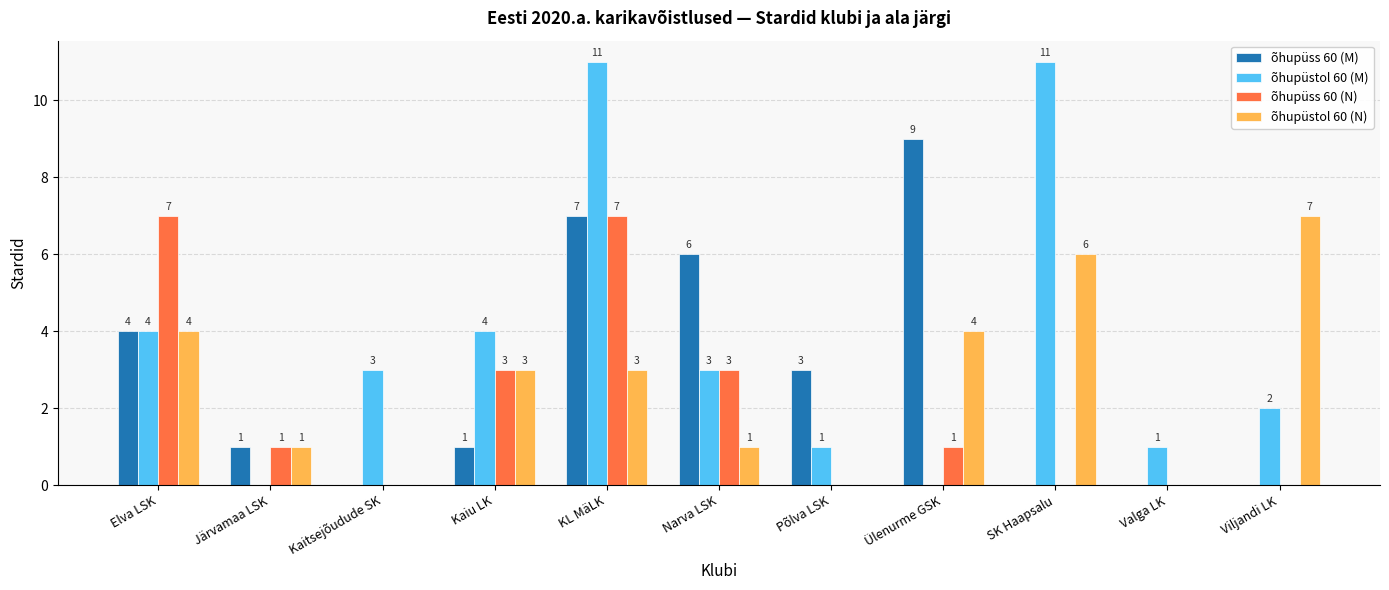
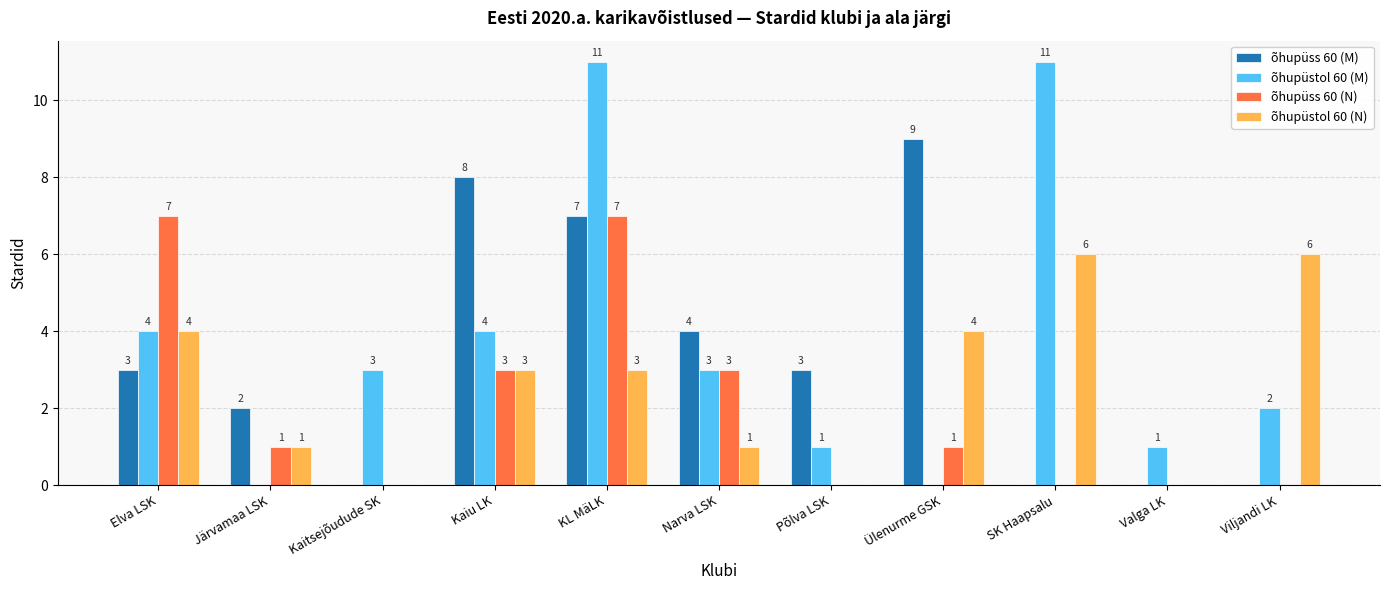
õhupüss 60 (M), Elva LSK: 4 -> 3
õhupüss 60 (M), Järvamaa LSK: 1 -> 2
õhupüss 60 (M), Kaiu LK: 1 -> 8
õhupüss 60 (M), Narva LSK: 6 -> 4
õhupüstol 60 (N), Viljandi LK: 7 -> 6
